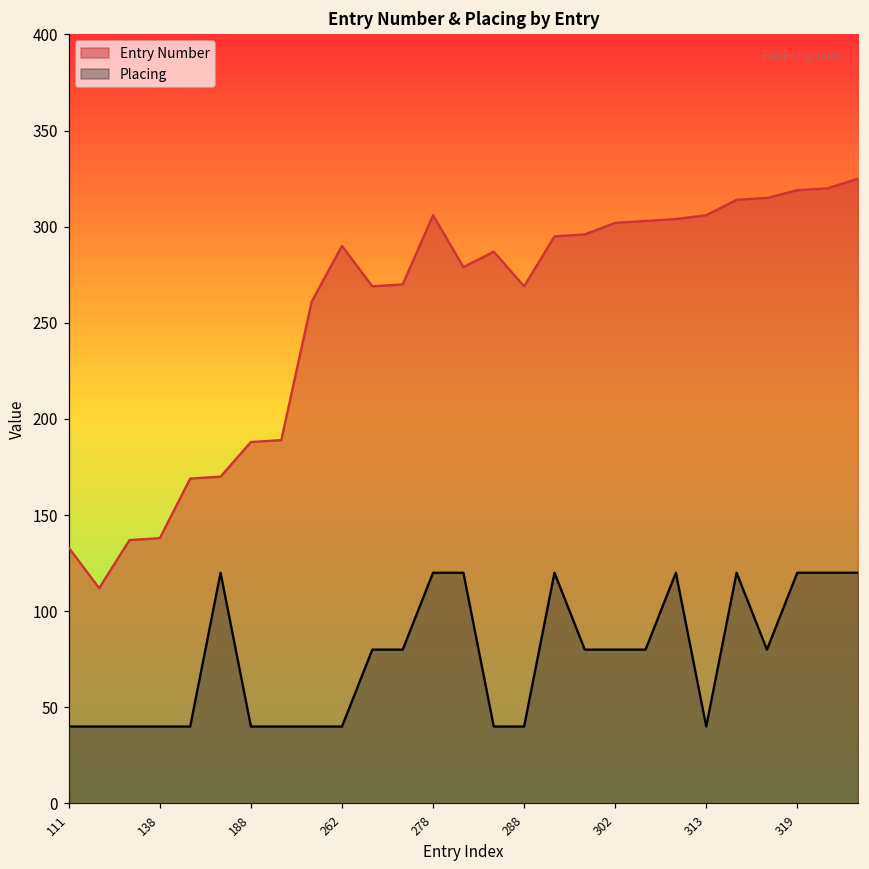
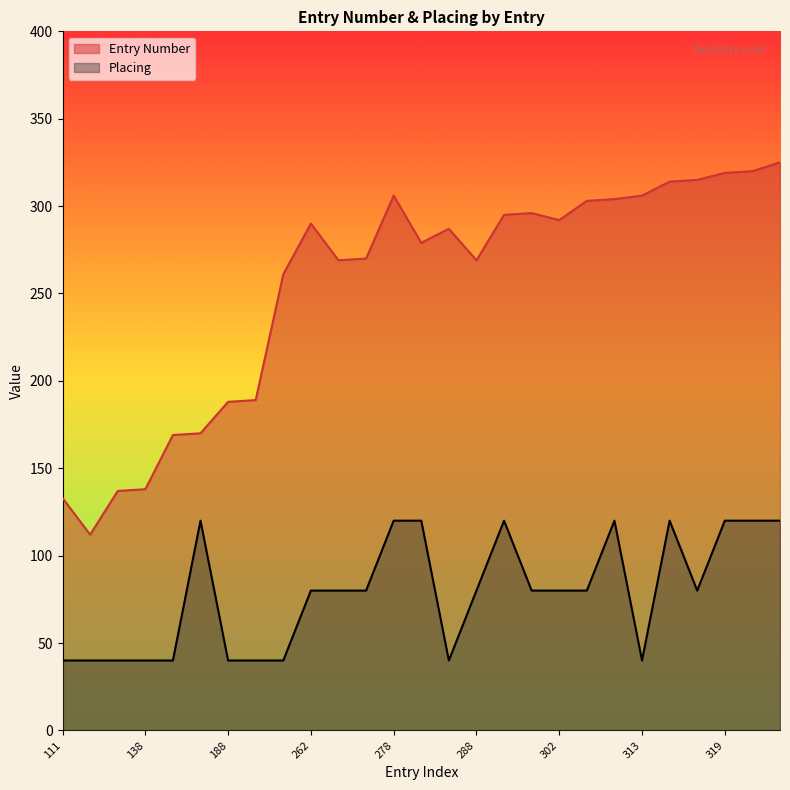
Placing, 262: 40 -> 80
Placing, 288: 40 -> 80
Entry Number, 302: 302 -> 292
